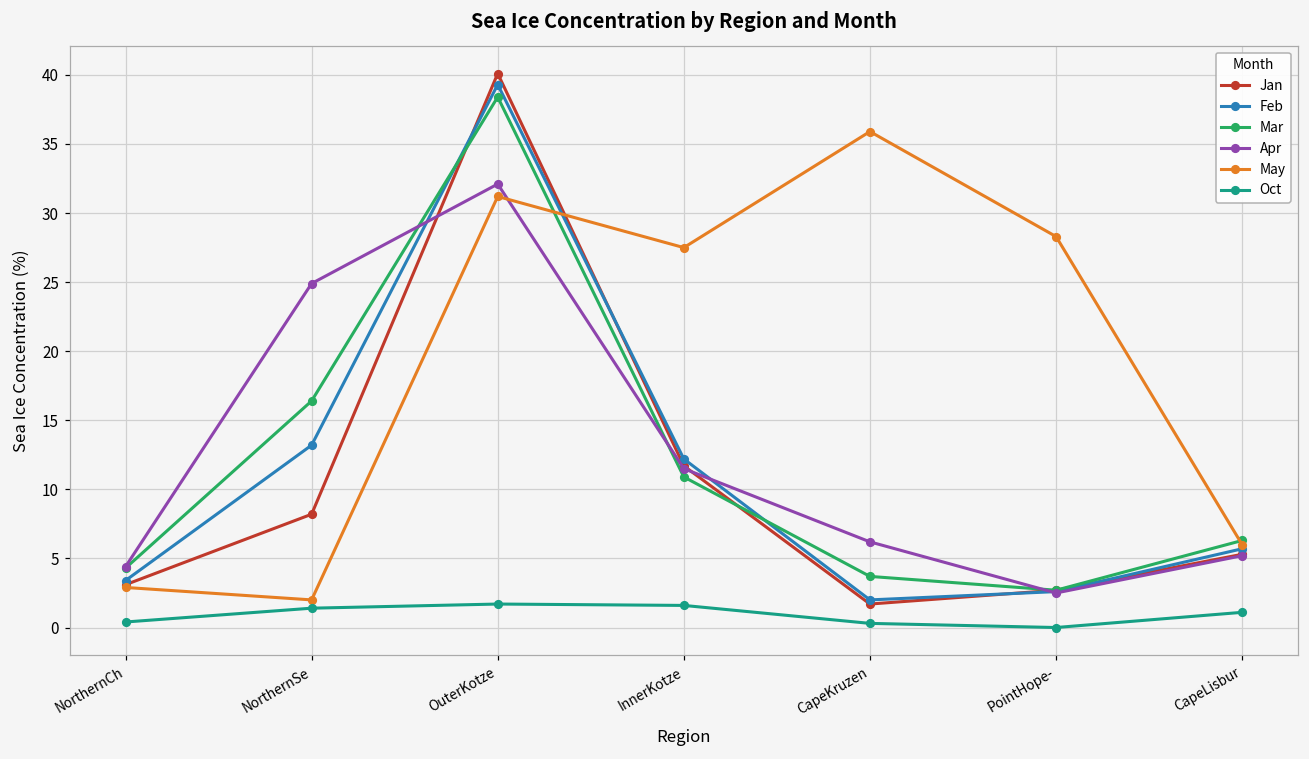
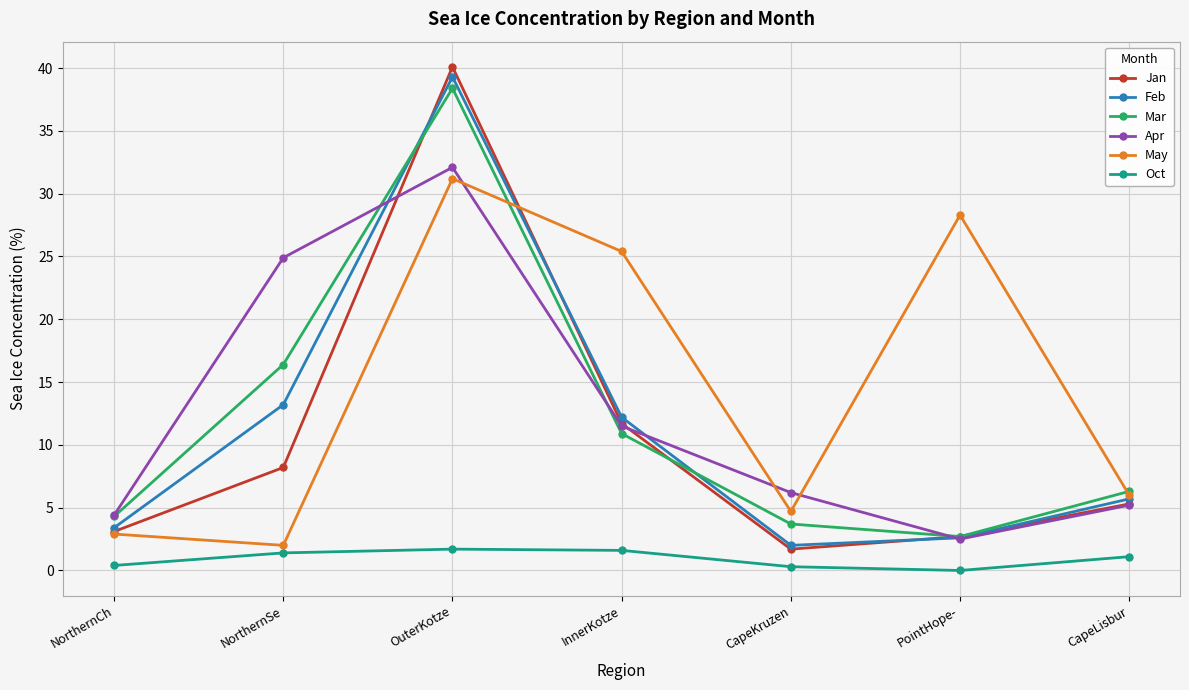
May, InnerKotze: 27.5 -> 25.4
May, CapeKruzen: 35.9 -> 4.7
